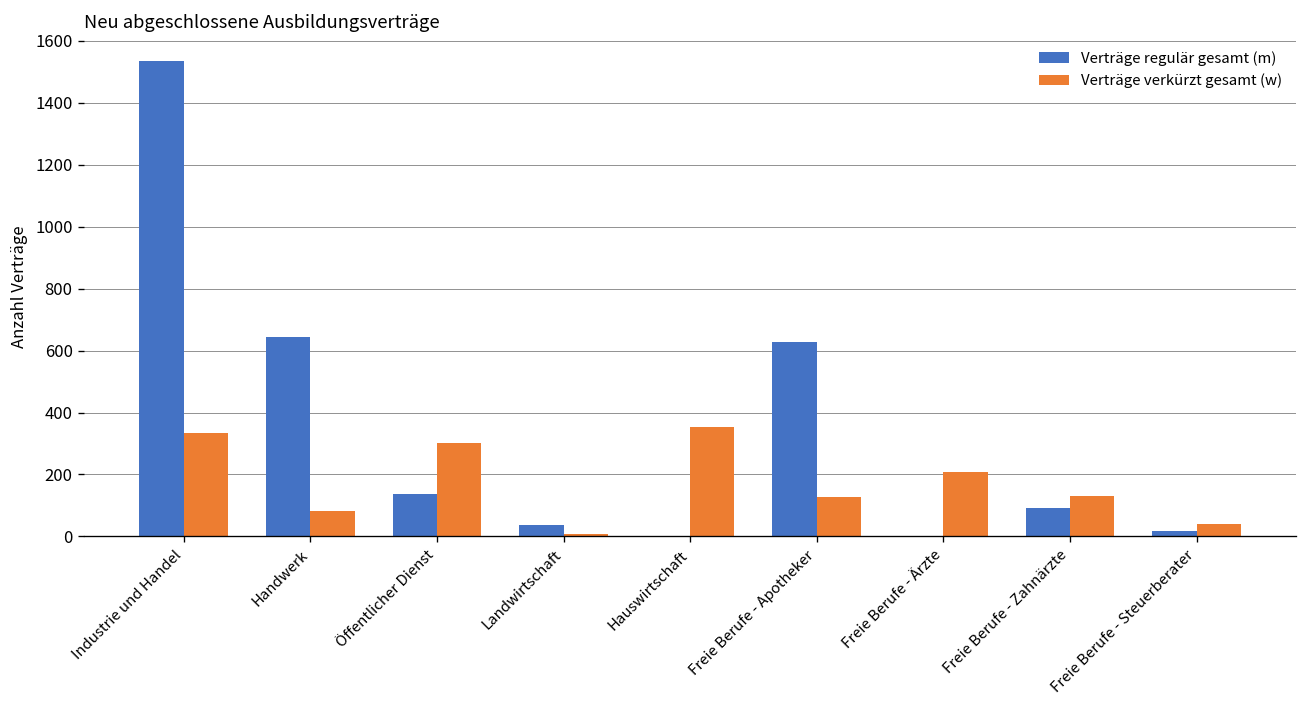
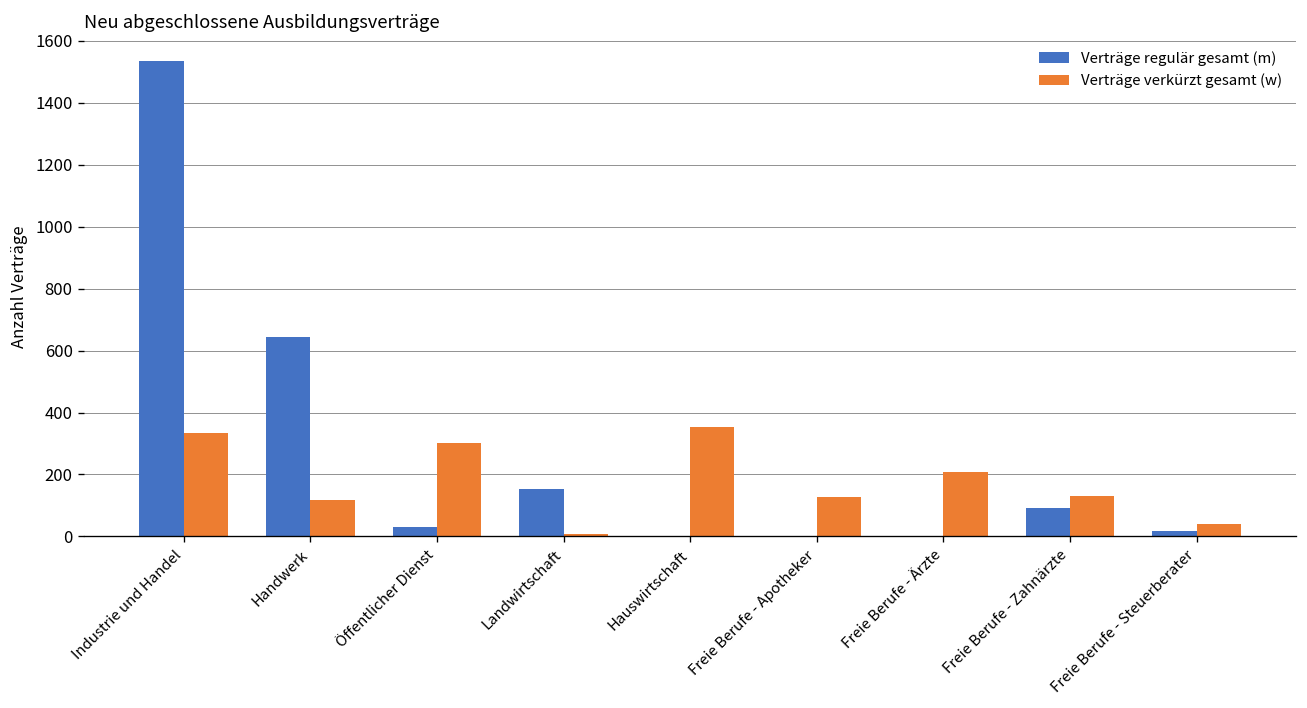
Verträge verkürzt gesamt (w), Handwerk: 80 -> 120
Verträge regulär gesamt (m), Öffentlicher Dienst: 140 -> 30
Verträge regulär gesamt (m), Landwirtschaft: 40 -> 150
Verträge regulär gesamt (m), Freie Berufe - Apotheker: 630 -> 0
